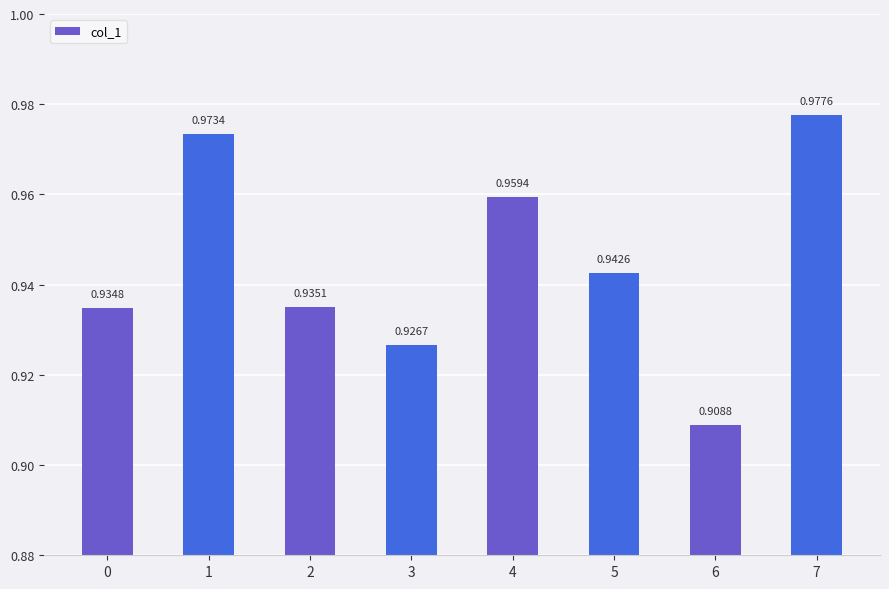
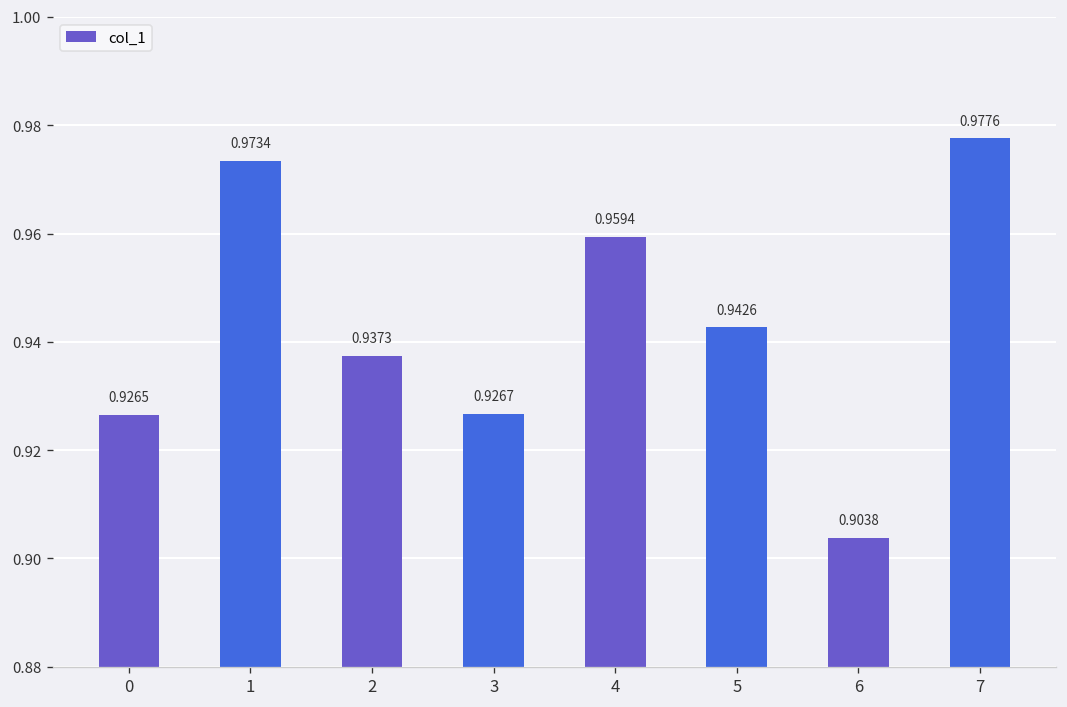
0: 0.9348 -> 0.9265
2: 0.9351 -> 0.9373
6: 0.9088 -> 0.9038
